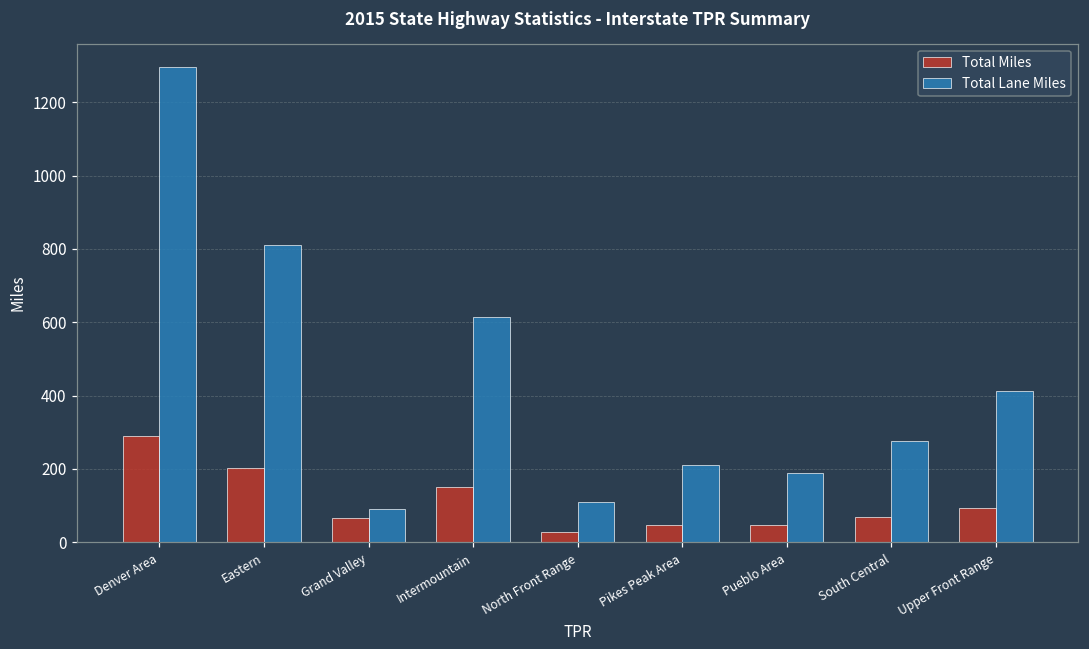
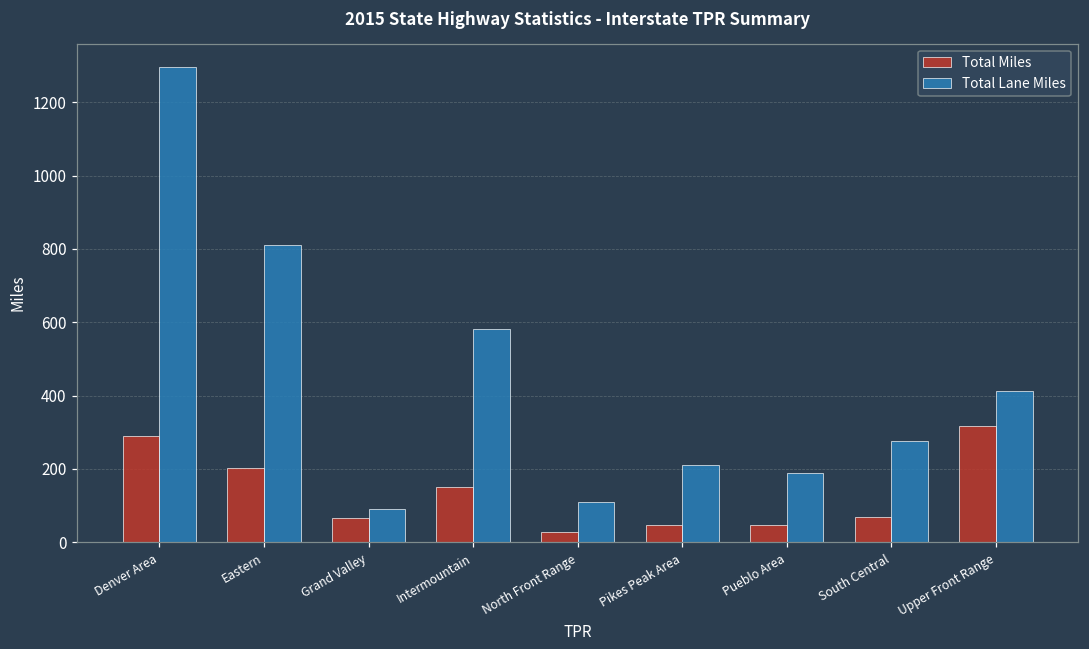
Total Lane Miles, Intermountain: 610 -> 580
Total Miles, Upper Front Range: 90 -> 320
